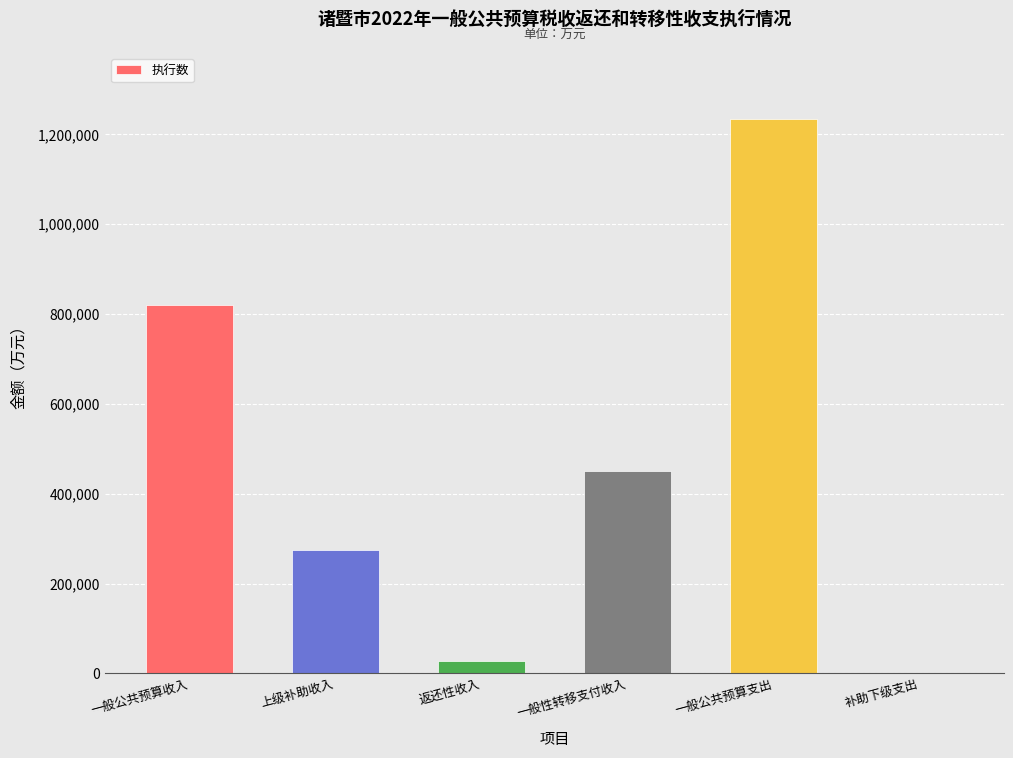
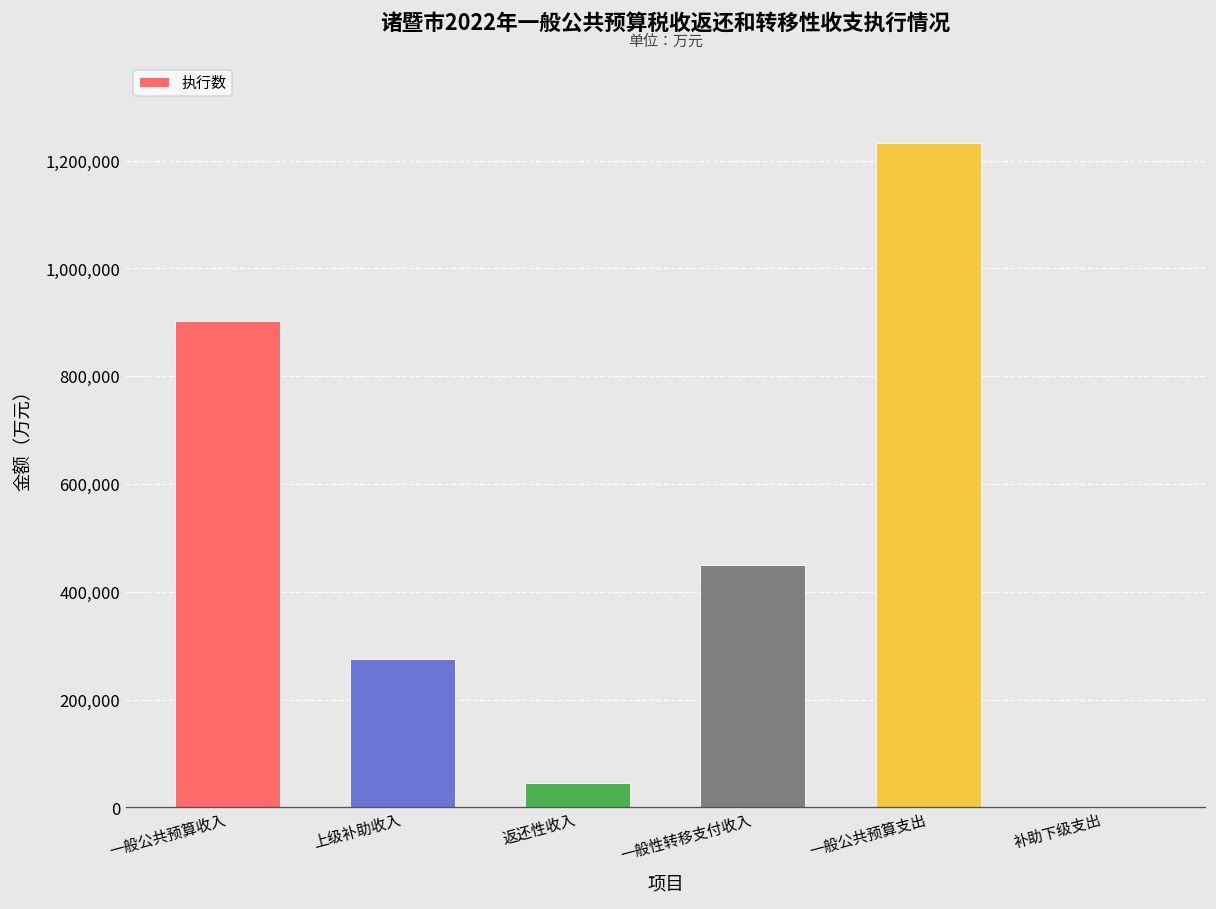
一般公共预算收入: 820,000 -> 900,000
返还性收入: 30,000 -> 50,000
